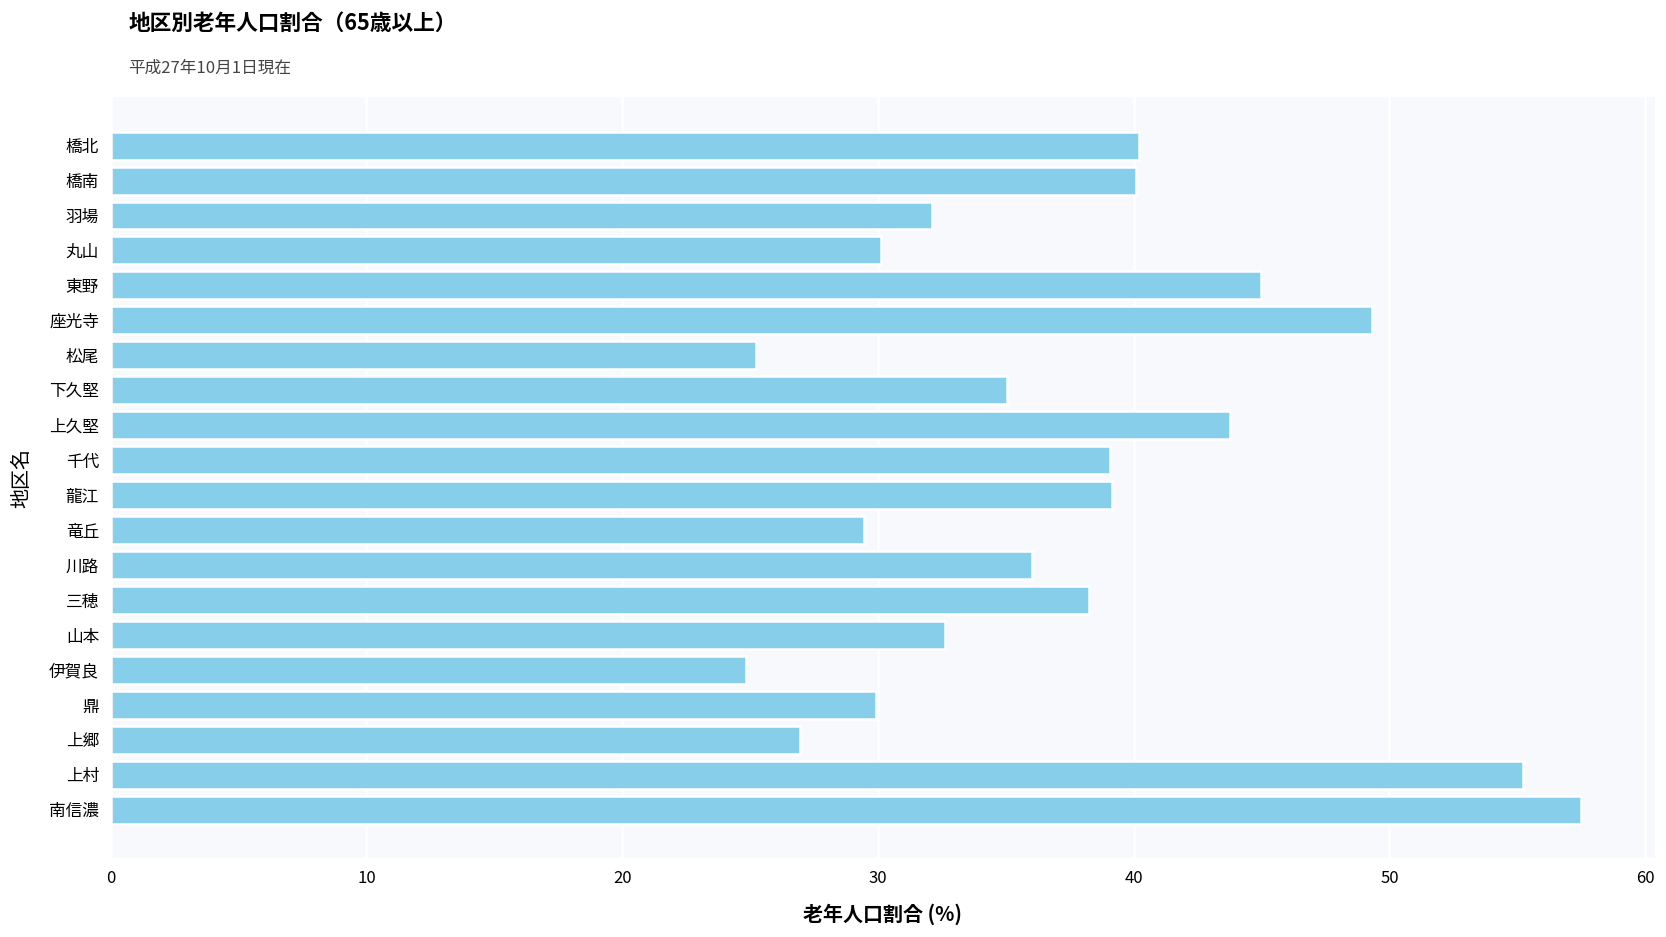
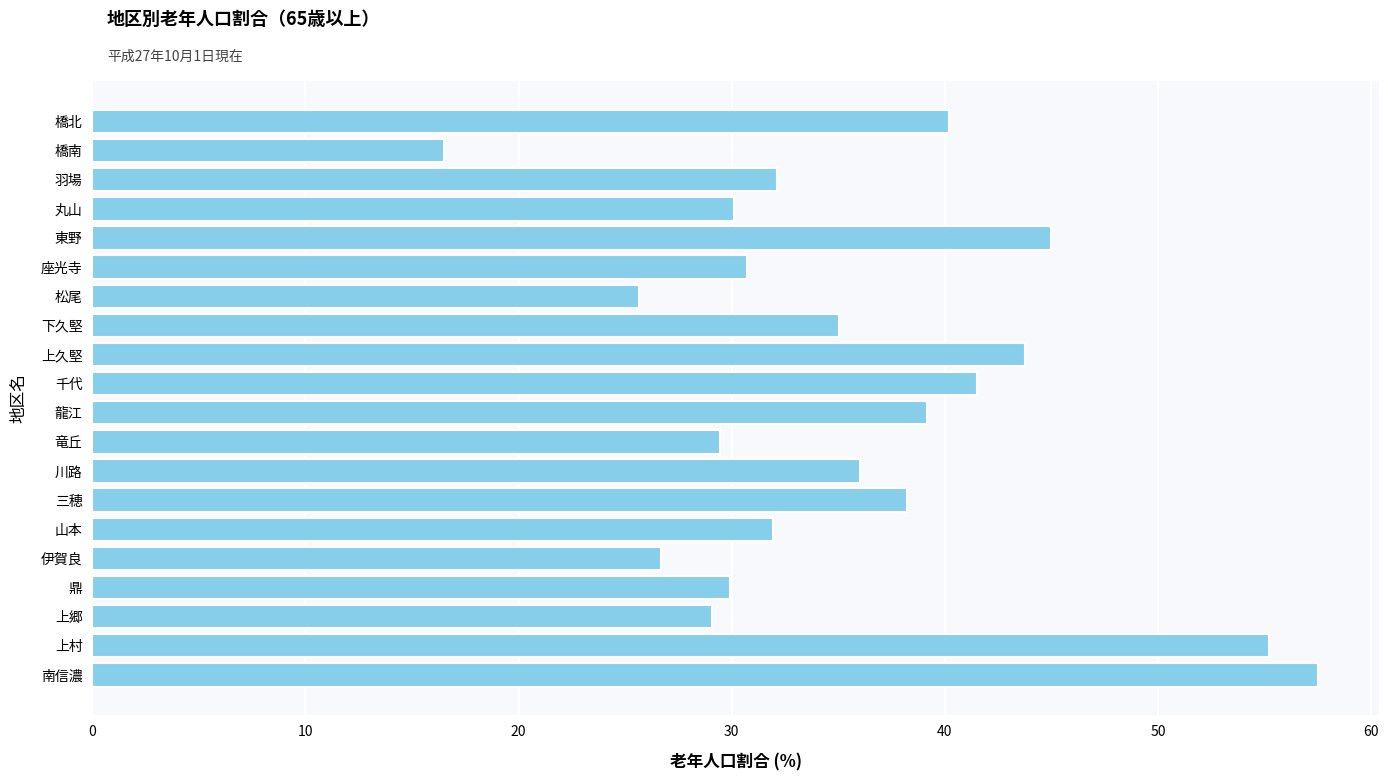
橋南: 40.1 -> 16.5
座光寺: 49.3 -> 30.7
松尾: 25.2 -> 25.7
千代: 39.1 -> 41.5
山本: 32.6 -> 32.0
伊賀良: 24.8 -> 26.7
上郷: 27.0 -> 29.1
